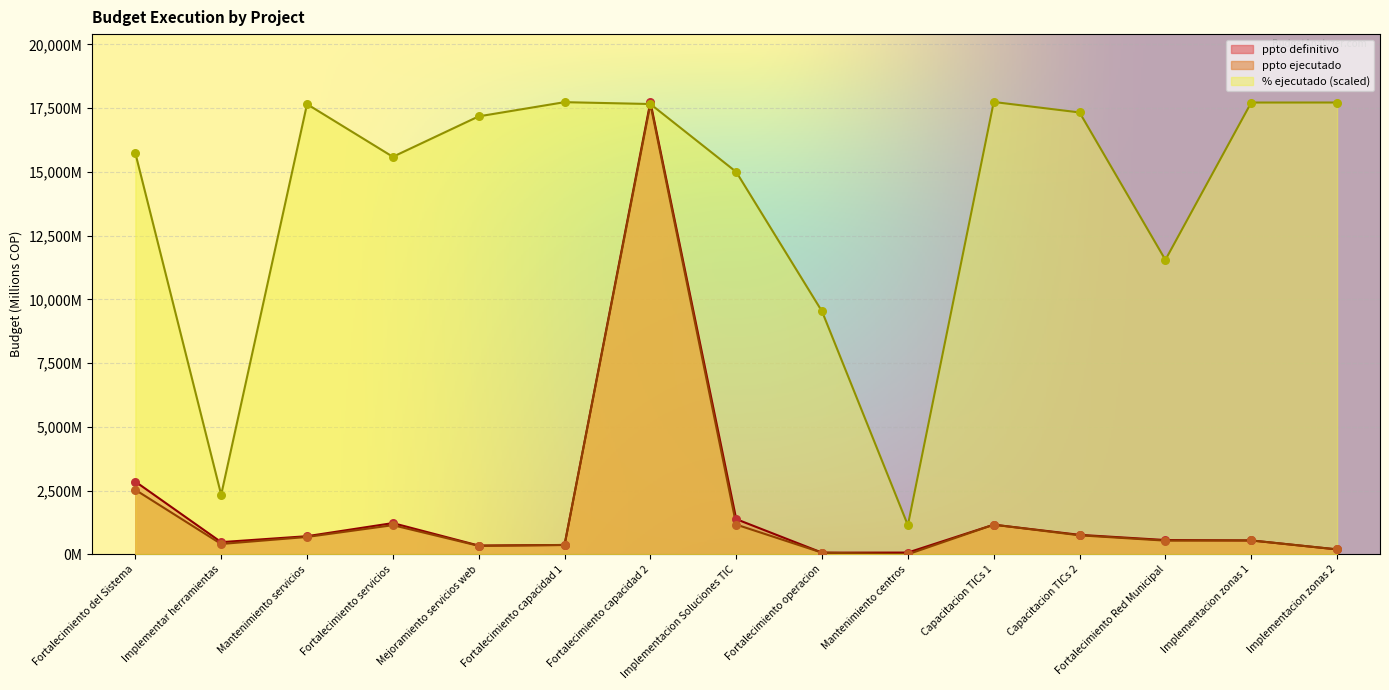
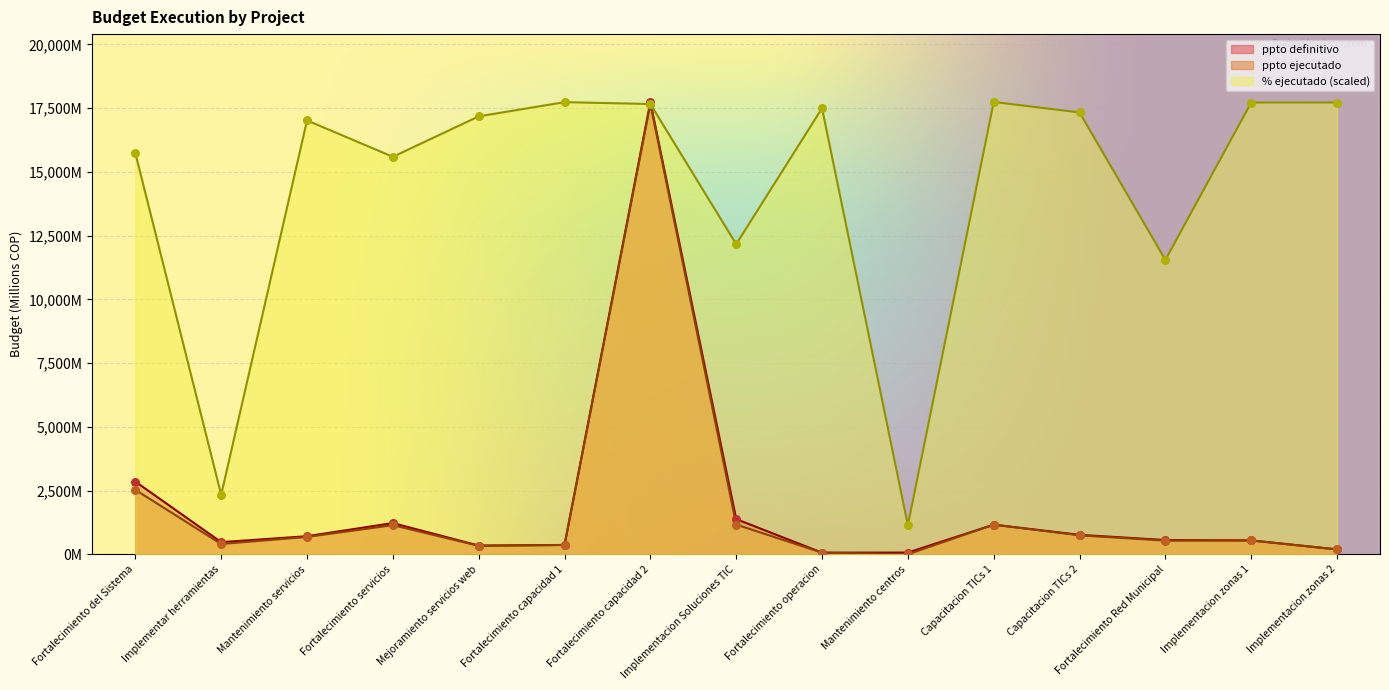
% ejecutado (scaled), Mantenimiento servicios: 17,700,000,000 -> 17,000,000,000
% ejecutado (scaled), Implementacion Soluciones TIC: 15,000,000,000 -> 12,200,000,000
% ejecutado (scaled), Fortalecimiento operacion: 9,500,000,000 -> 17,500,000,000
